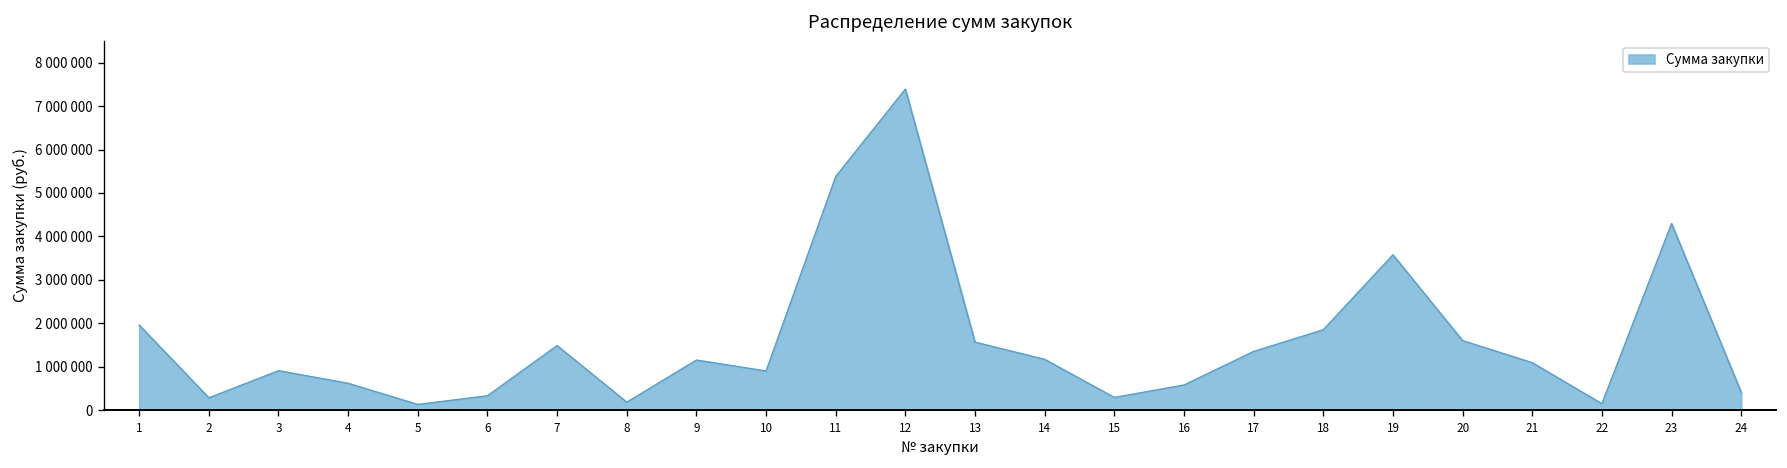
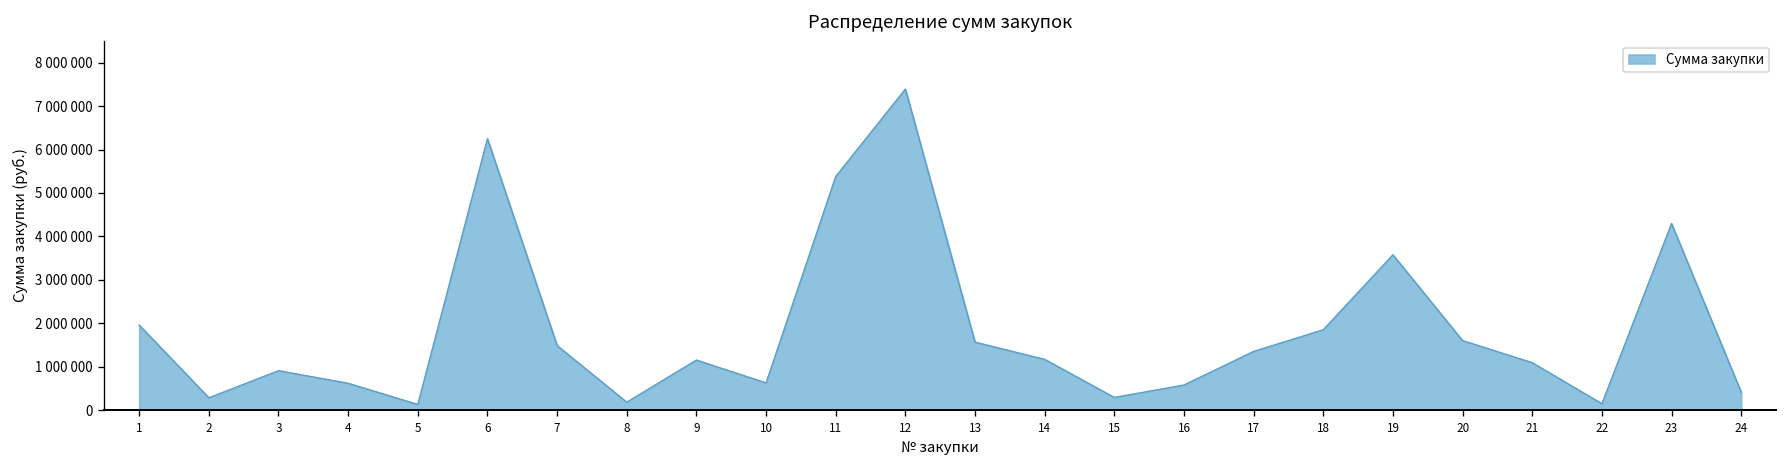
6: 300000 -> 6300000
10: 900000 -> 600000
